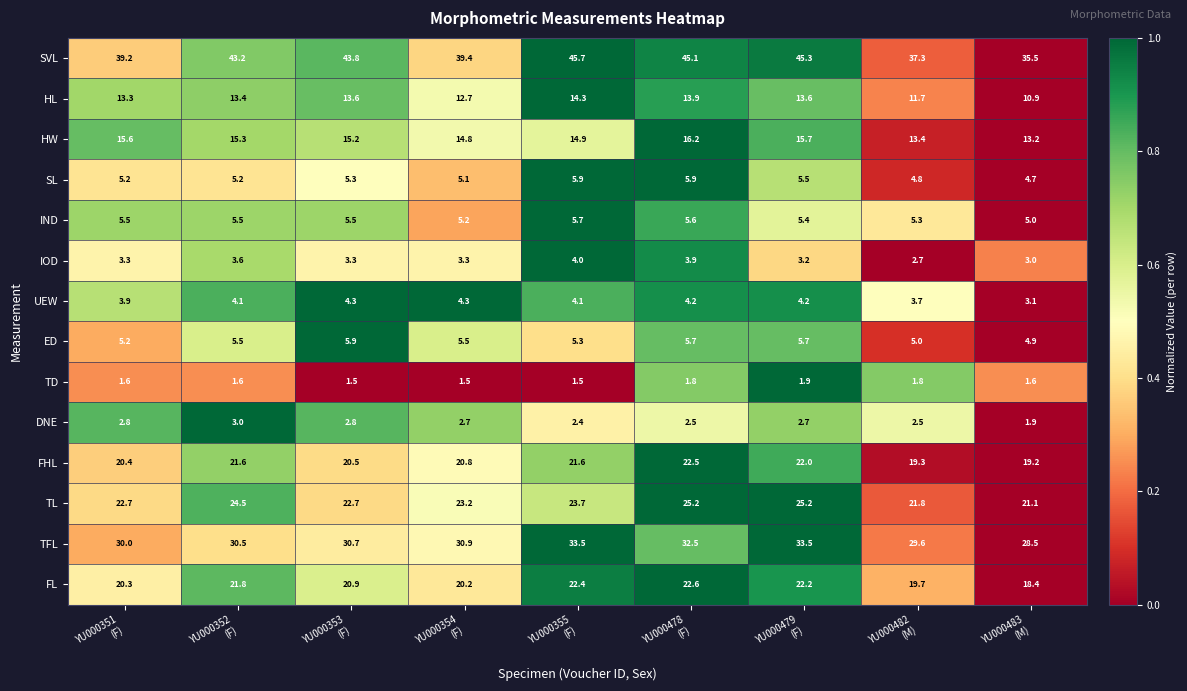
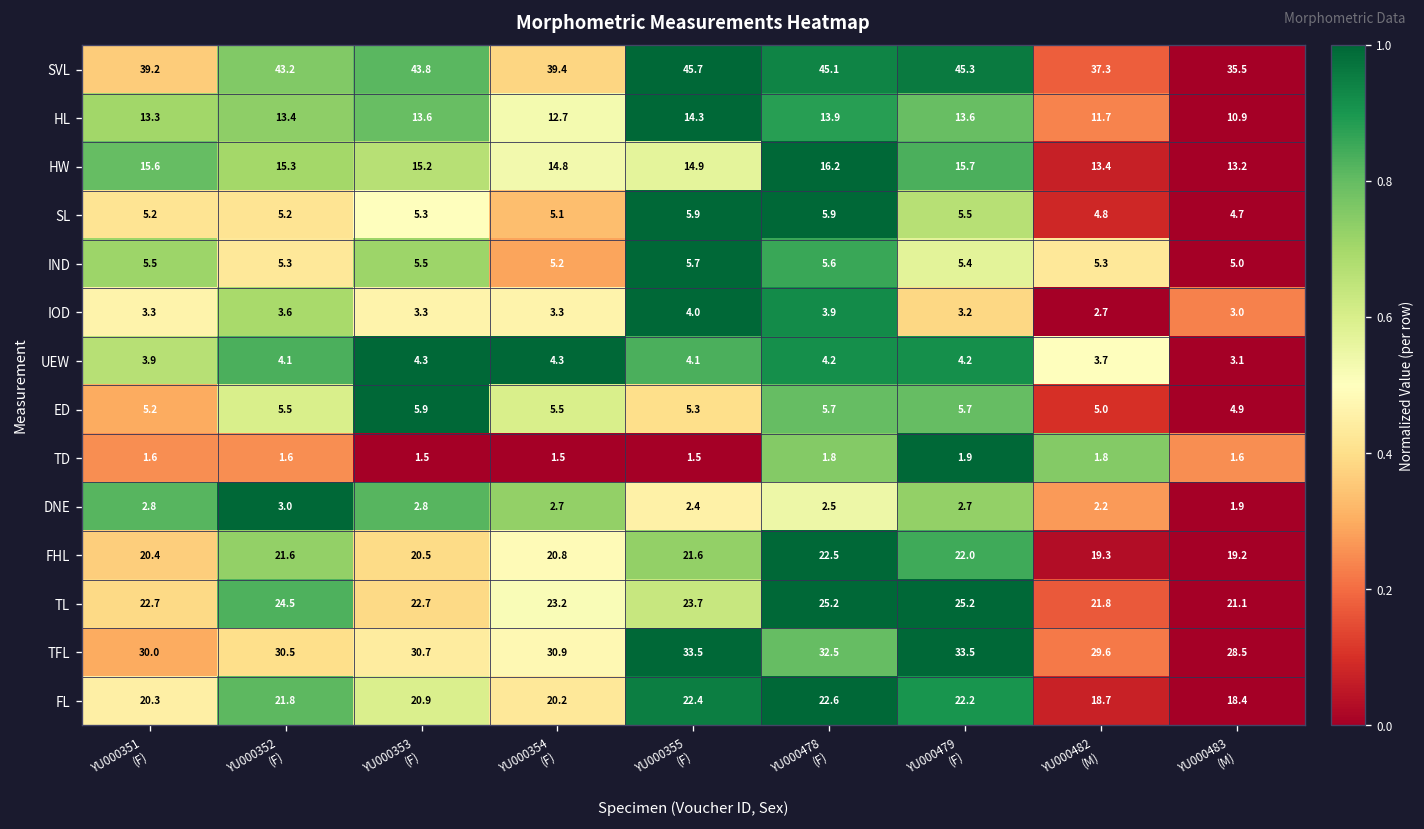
IND, YU000352 (F): 5.5 -> 5.3
DNE, YU000482 (M): 2.5 -> 2.2
FL, YU000482 (M): 19.7 -> 18.7
